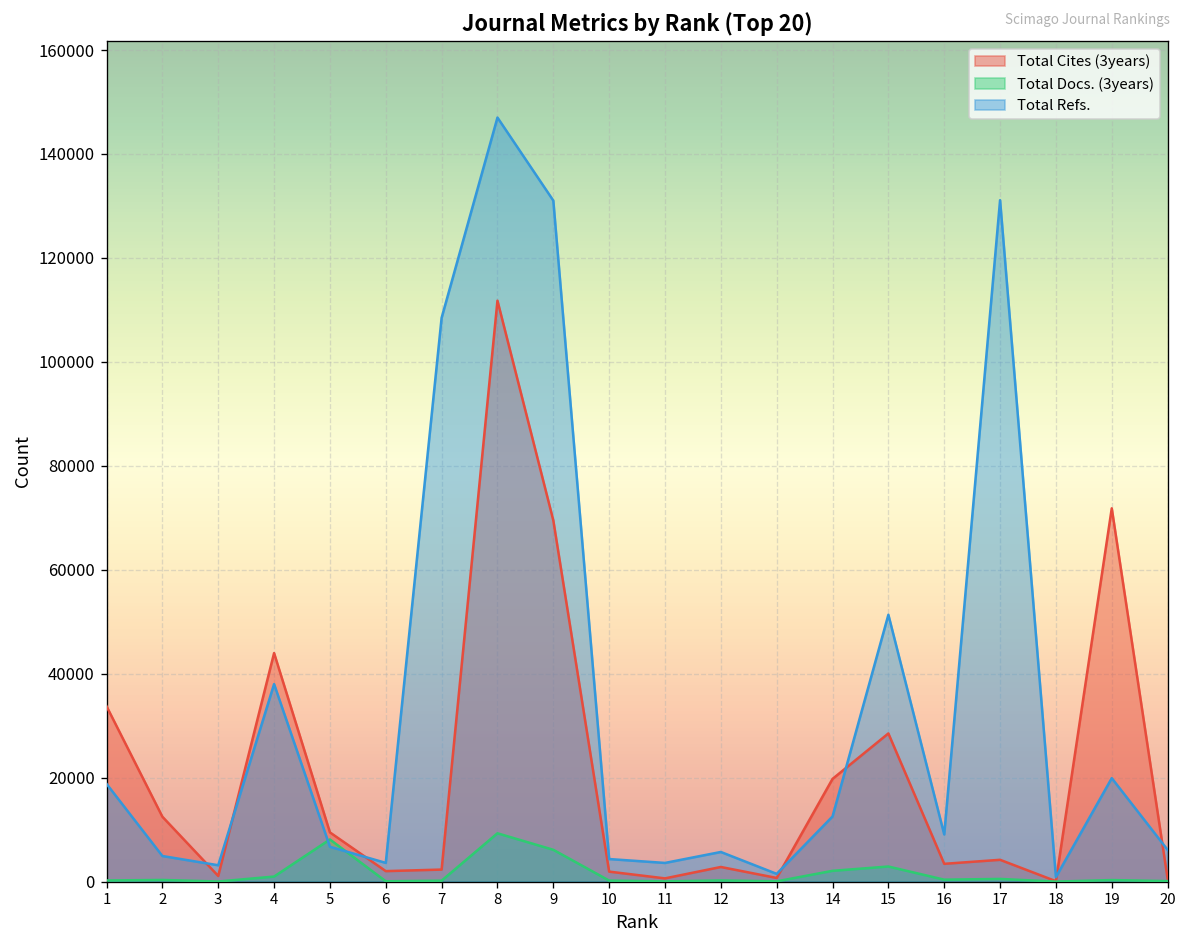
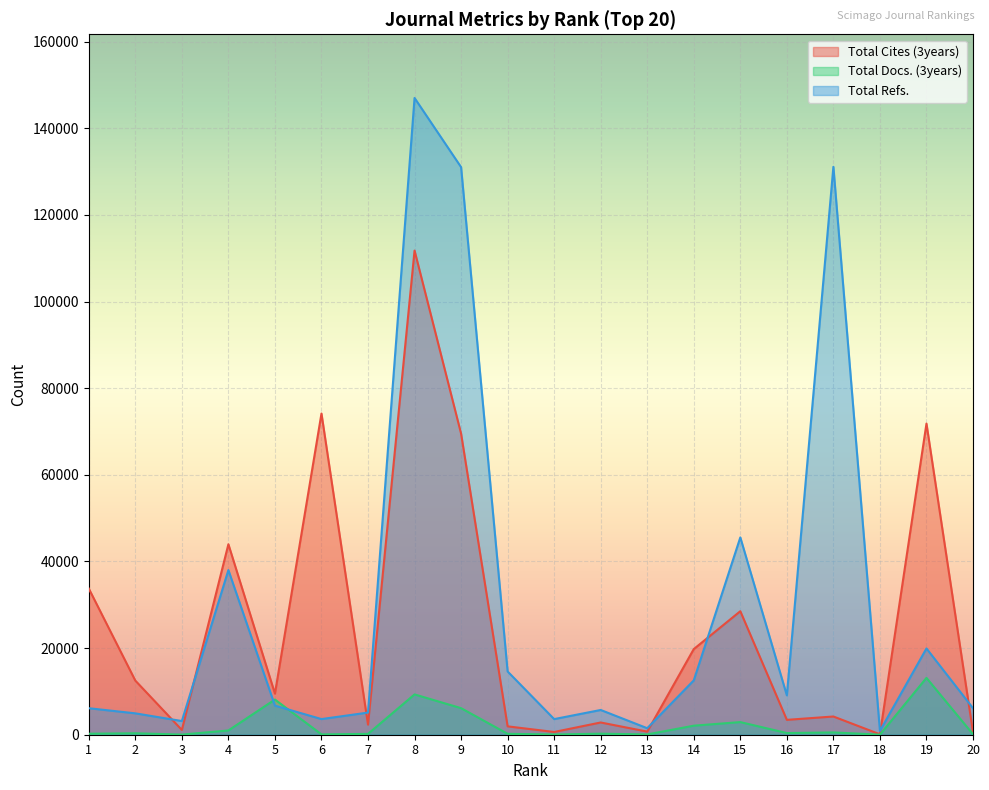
Total Refs., 1: 19000 -> 6000
Total Cites (3years), 6: 2000 -> 74000
Total Refs., 7: 108000 -> 5000
Total Refs., 10: 4000 -> 15000
Total Refs., 15: 51000 -> 46000
Total Docs. (3years), 19: 0 -> 13000
